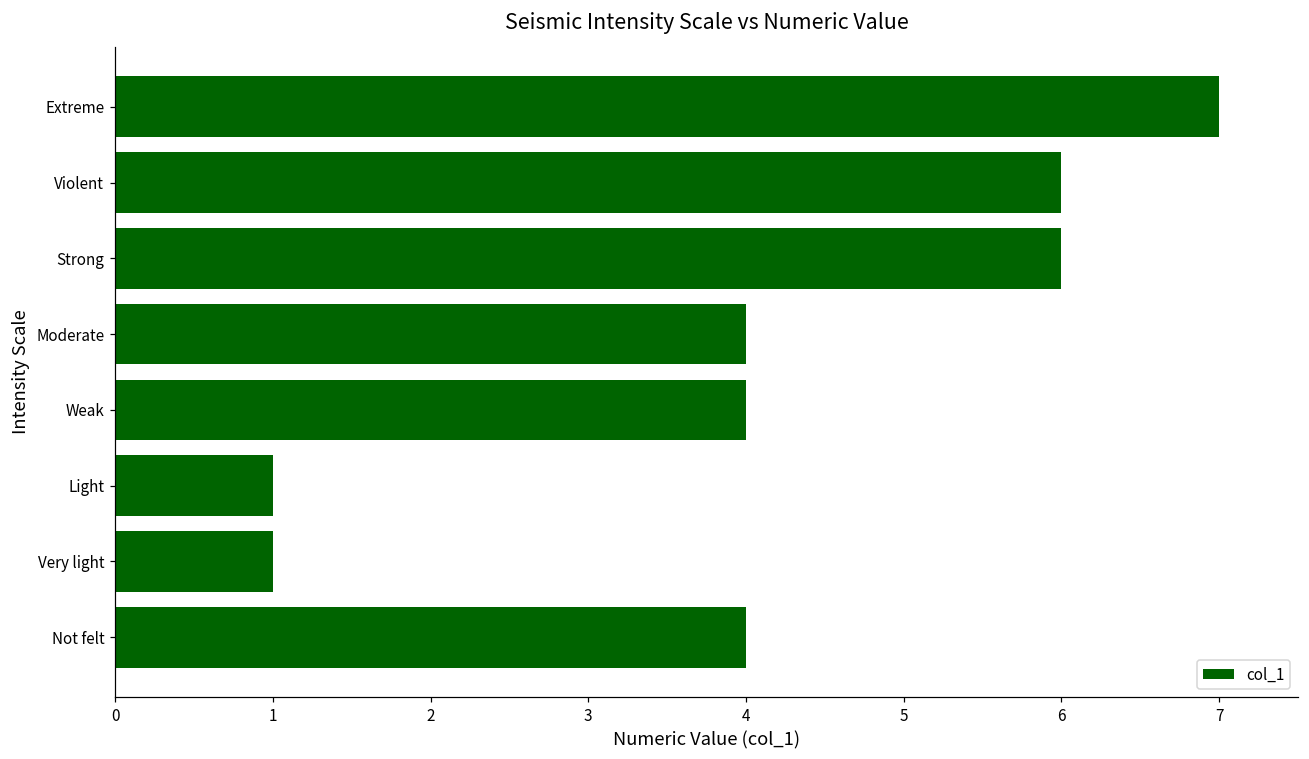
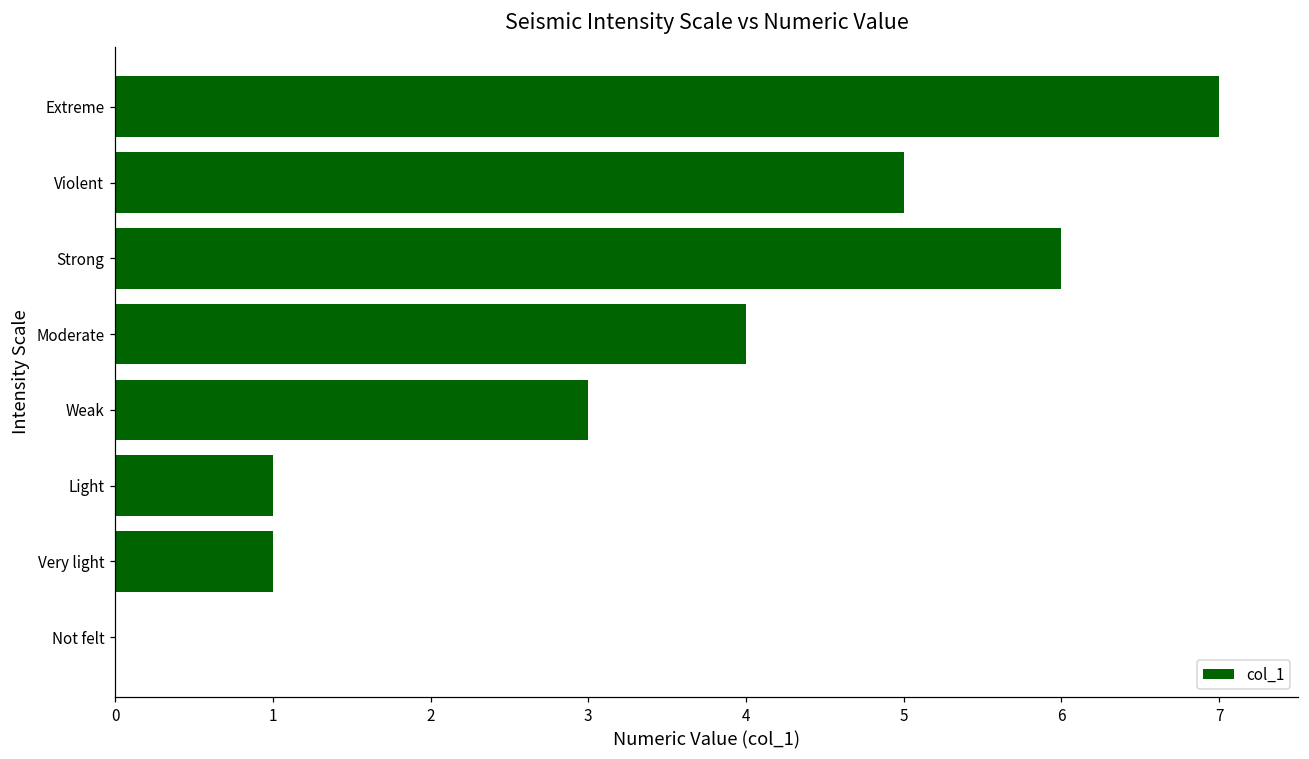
Violent: 6 -> 5
Weak: 4 -> 3
Not felt: 4 -> 0
